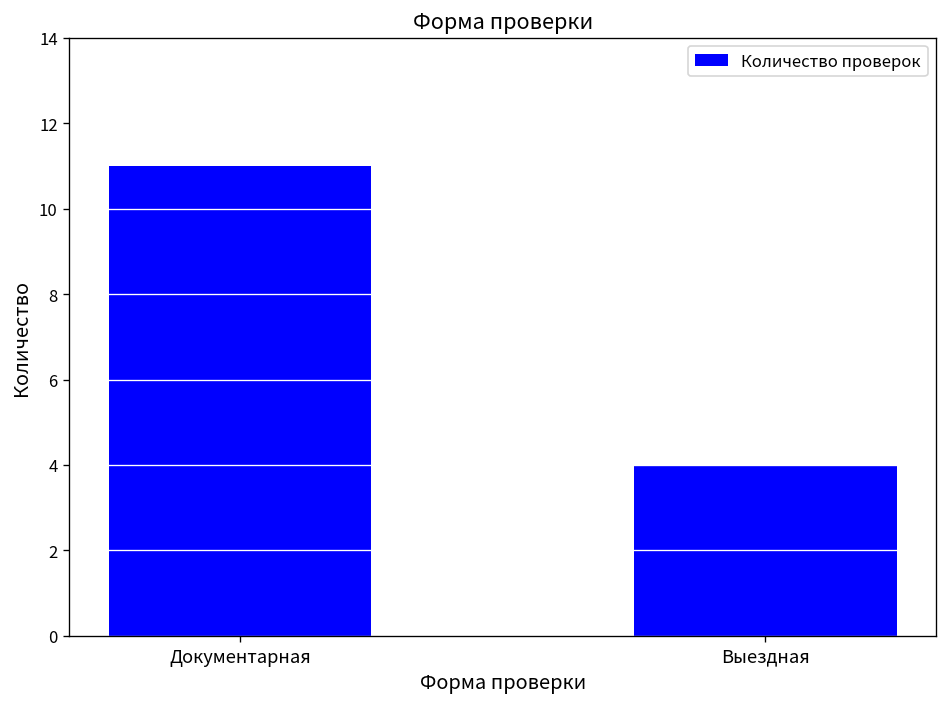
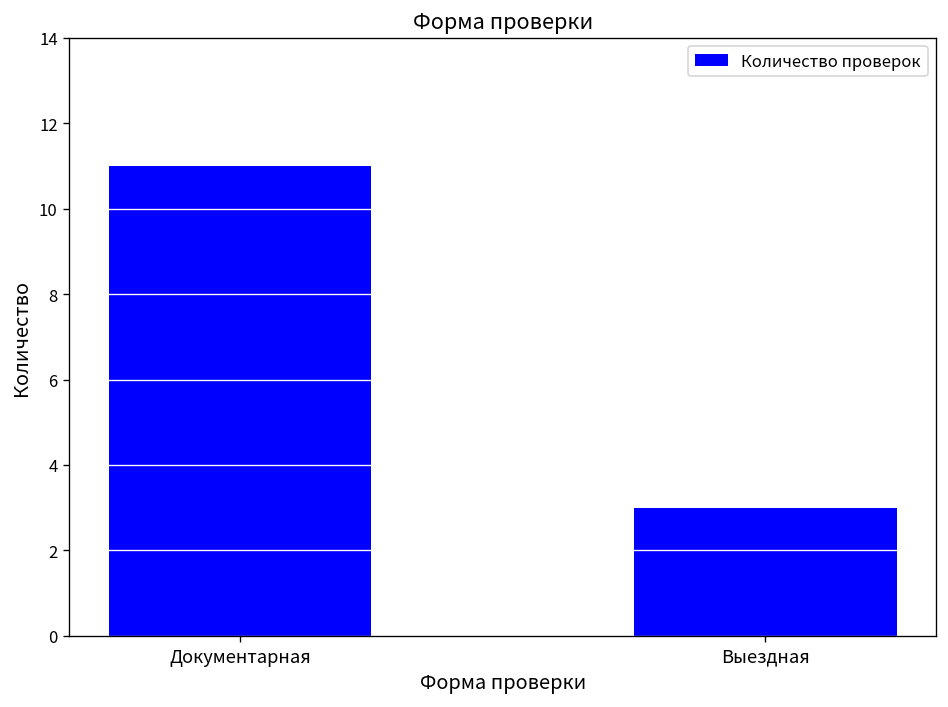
Выездная: 4 -> 3
